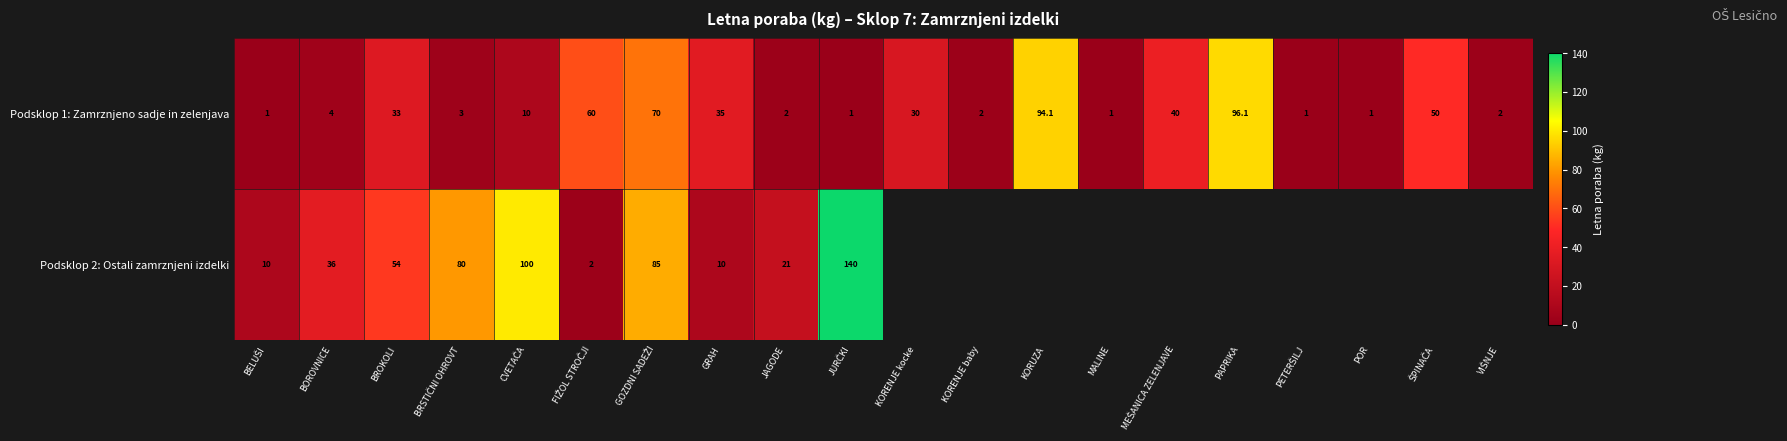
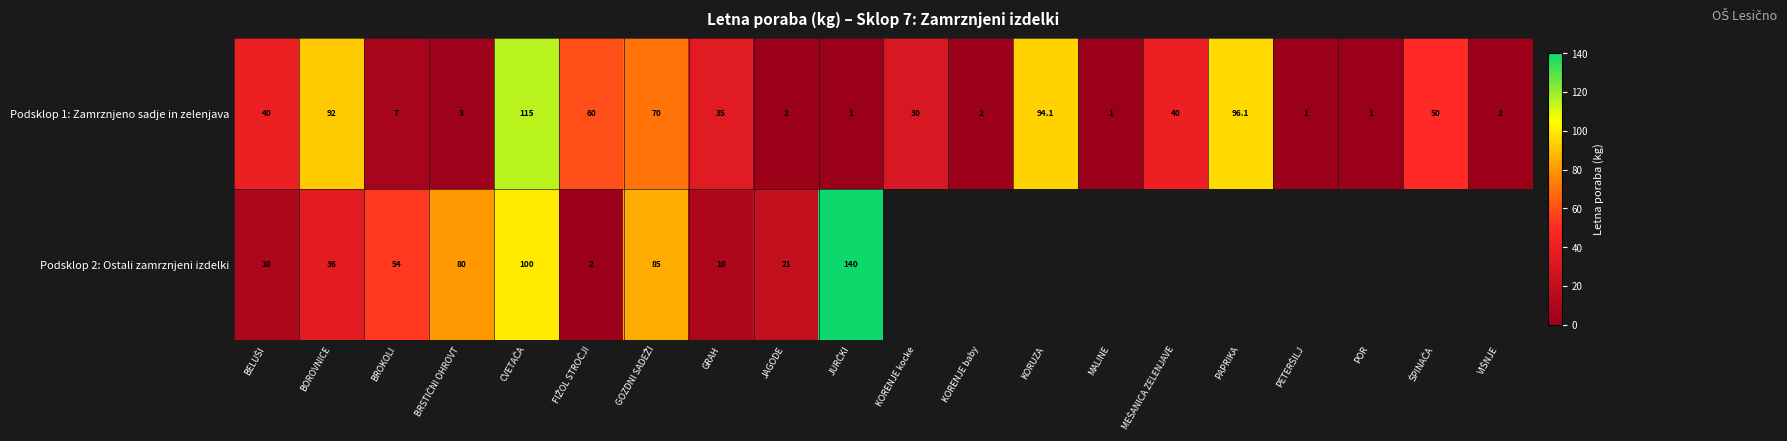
Podsklop 1: Zamrznjeno sadje in zelenjava, BELUŠI: 1 -> 40
Podsklop 1: Zamrznjeno sadje in zelenjava, BOROVNICE: 4 -> 92
Podsklop 1: Zamrznjeno sadje in zelenjava, BROKOLI: 33 -> 7
Podsklop 1: Zamrznjeno sadje in zelenjava, CVETAČA: 10 -> 115
